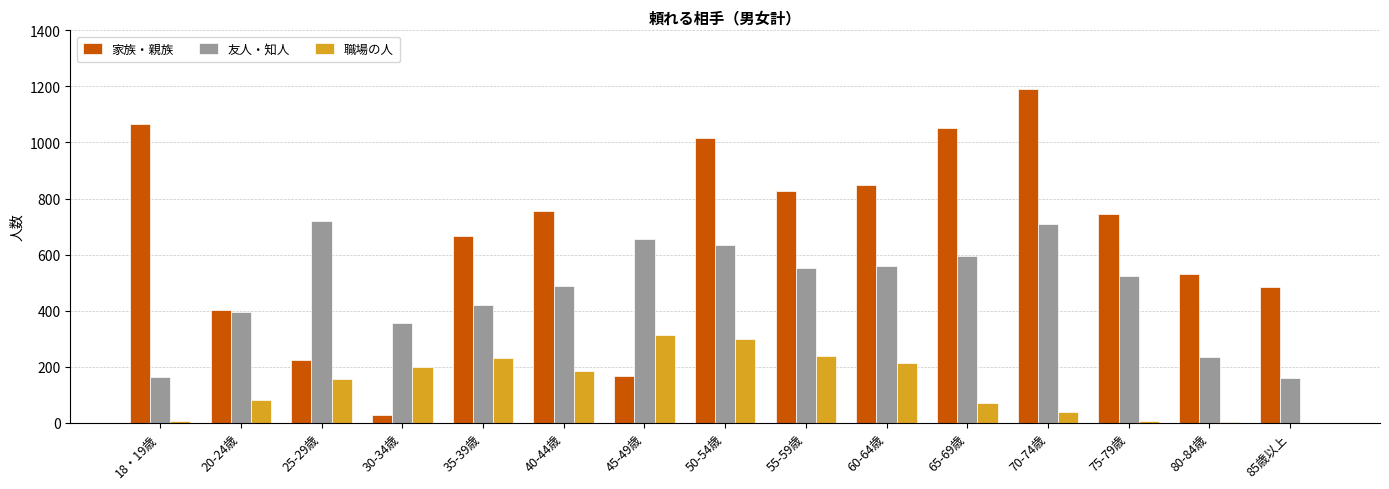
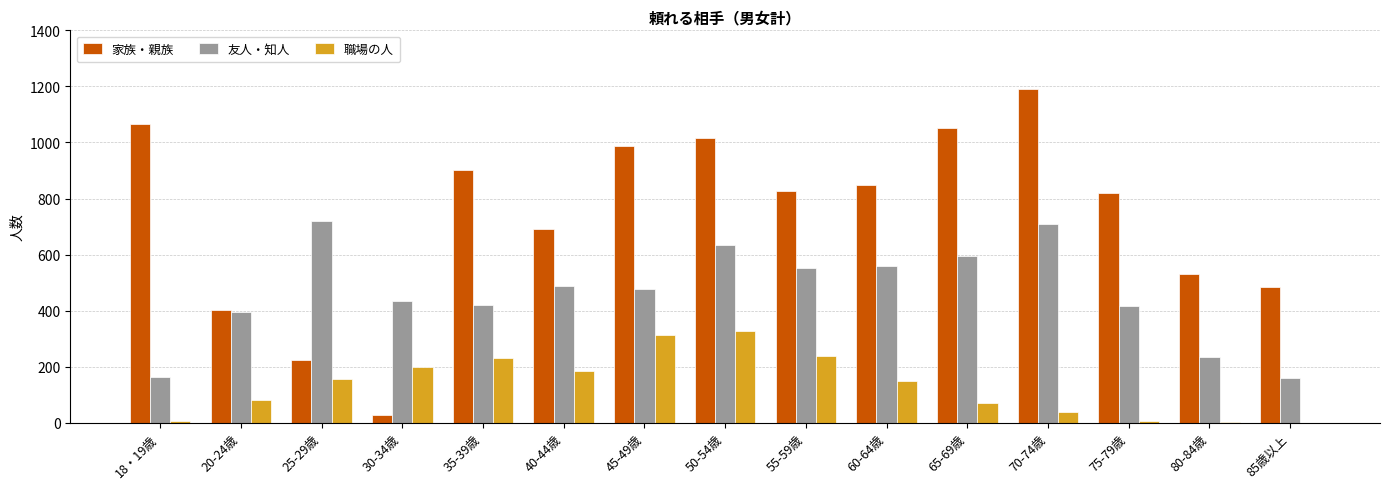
友人・知人, 30-34歳: 360 -> 440
家族・親族, 35-39歳: 670 -> 900
家族・親族, 40-44歳: 760 -> 690
家族・親族, 45-49歳: 170 -> 990
友人・知人, 45-49歳: 660 -> 480
職場の人, 50-54歳: 300 -> 330
職場の人, 60-64歳: 210 -> 150
家族・親族, 75-79歳: 750 -> 820
友人・知人, 75-79歳: 520 -> 420
